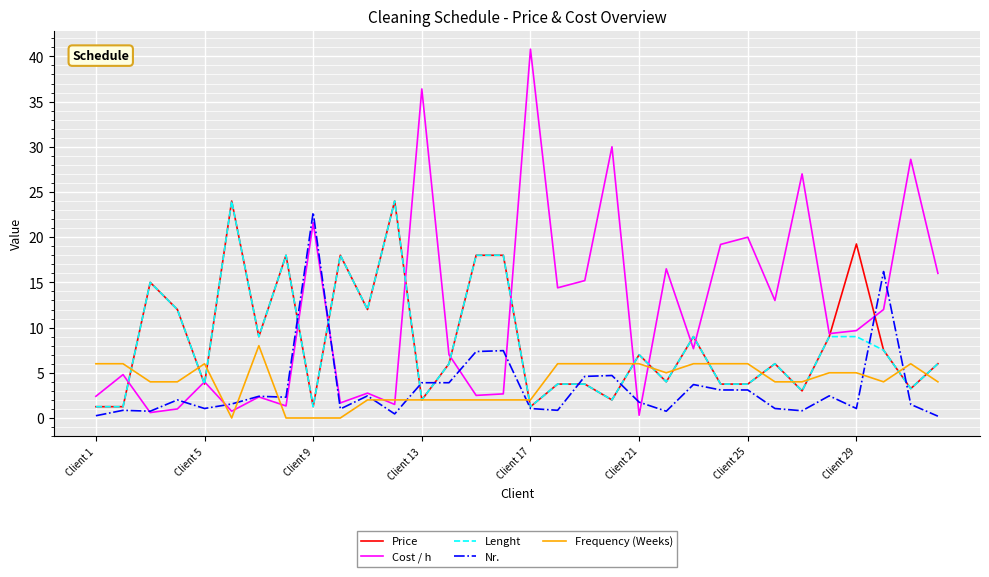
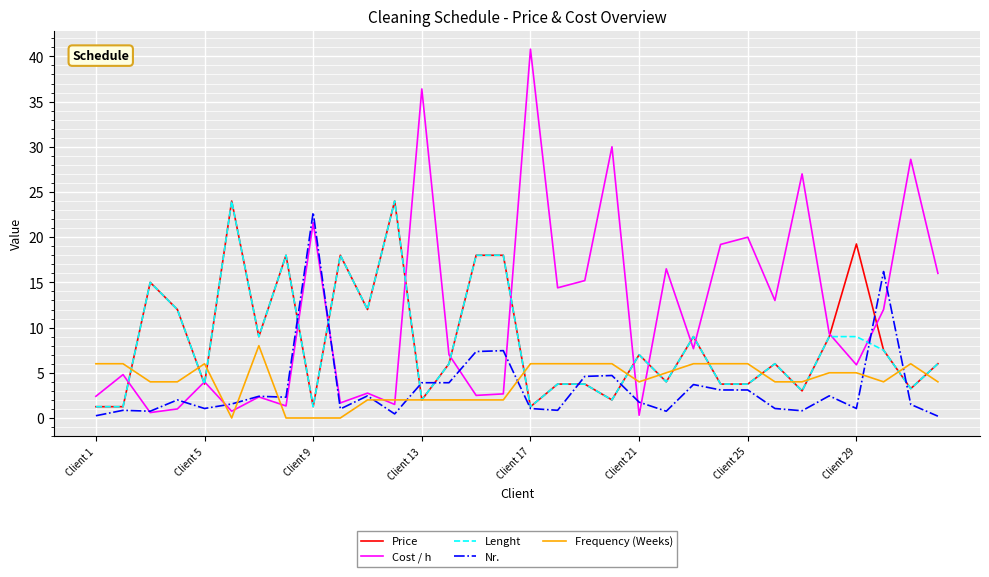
Frequency (Weeks), Client 17: 2 -> 6
Frequency (Weeks), Client 21: 6 -> 4
Cost / h, Client 29: 10 -> 6
